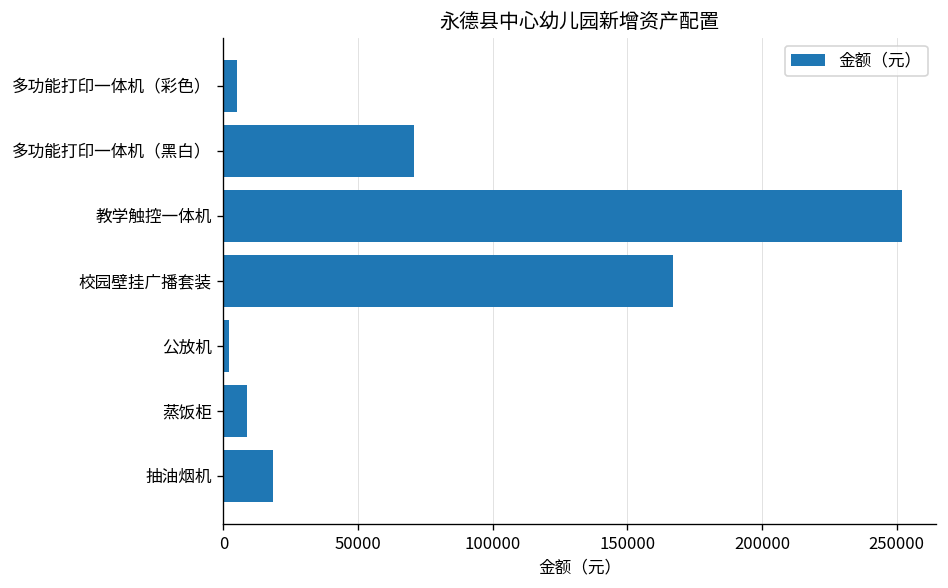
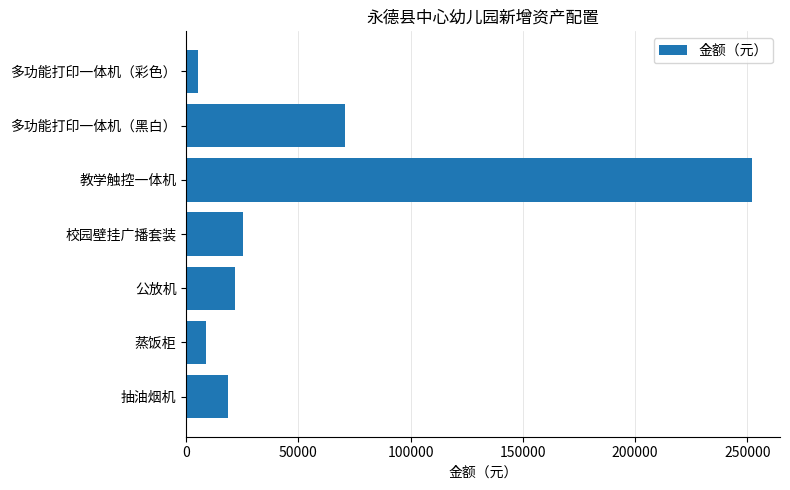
校园壁挂广播套装: 167000 -> 26000
公放机: 2000 -> 22000
